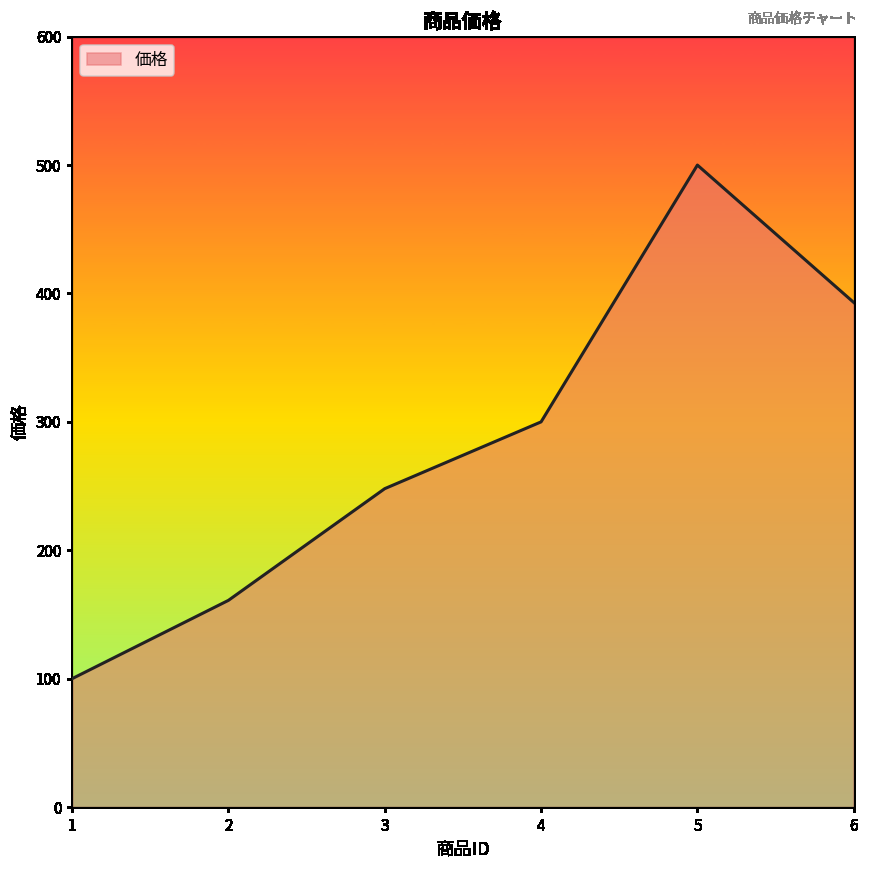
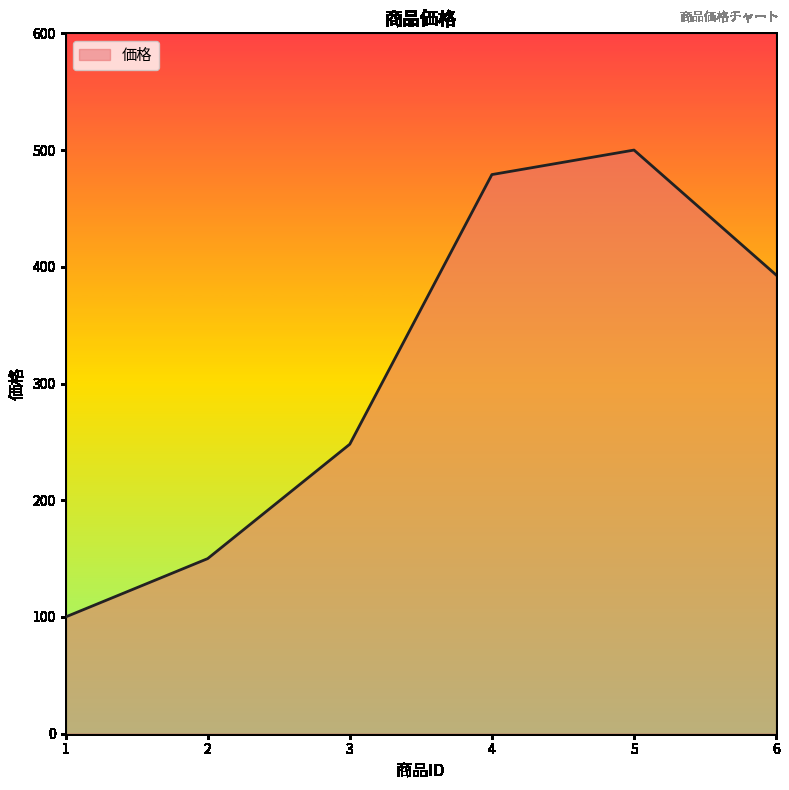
2: 161 -> 150
4: 300 -> 479
